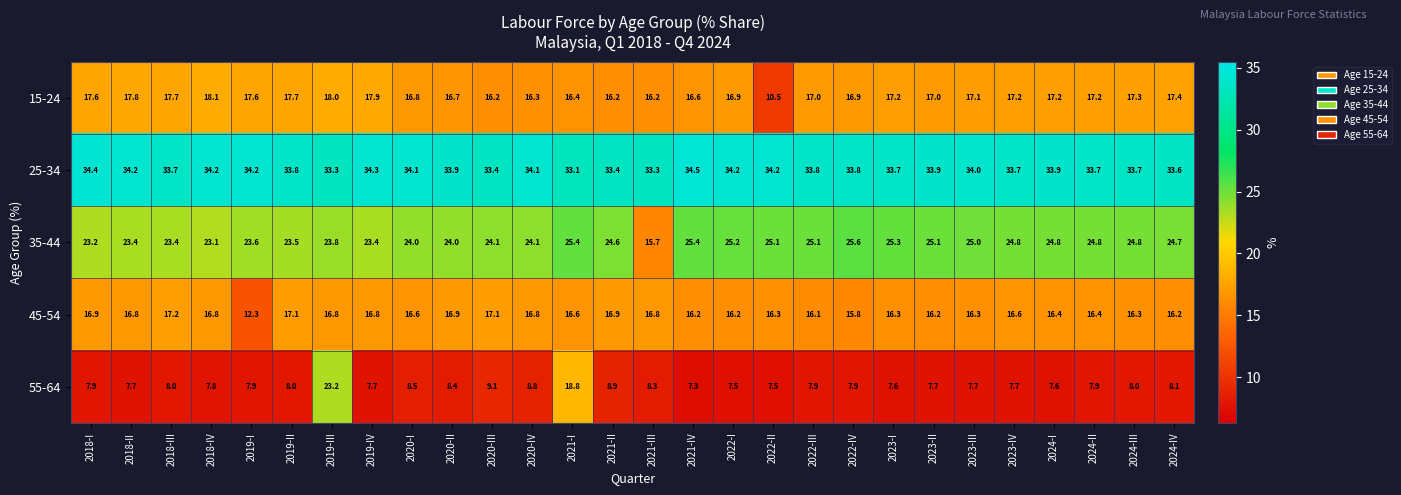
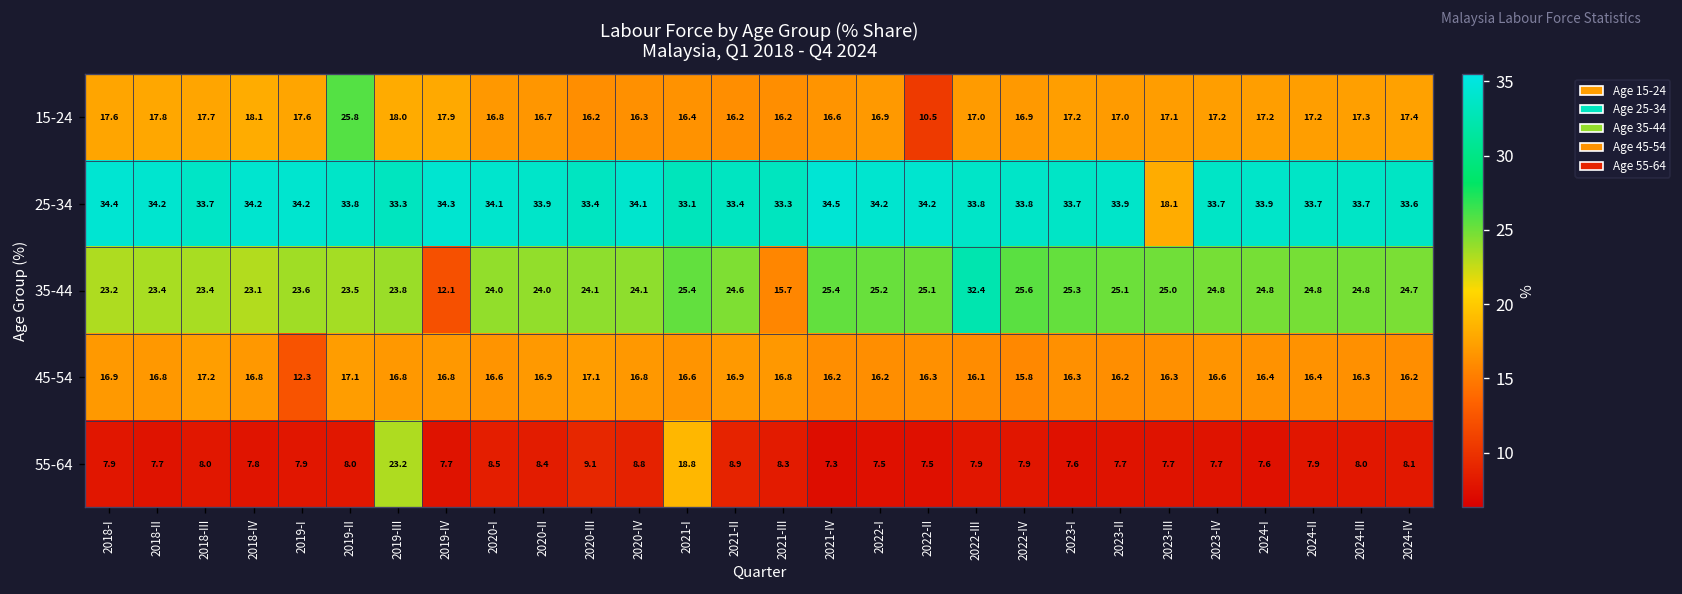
15-24, 2019-II: 17.7 -> 25.8
25-34, 2023-III: 34.0 -> 18.1
35-44, 2019-IV: 23.4 -> 12.1
35-44, 2022-III: 25.1 -> 32.4
